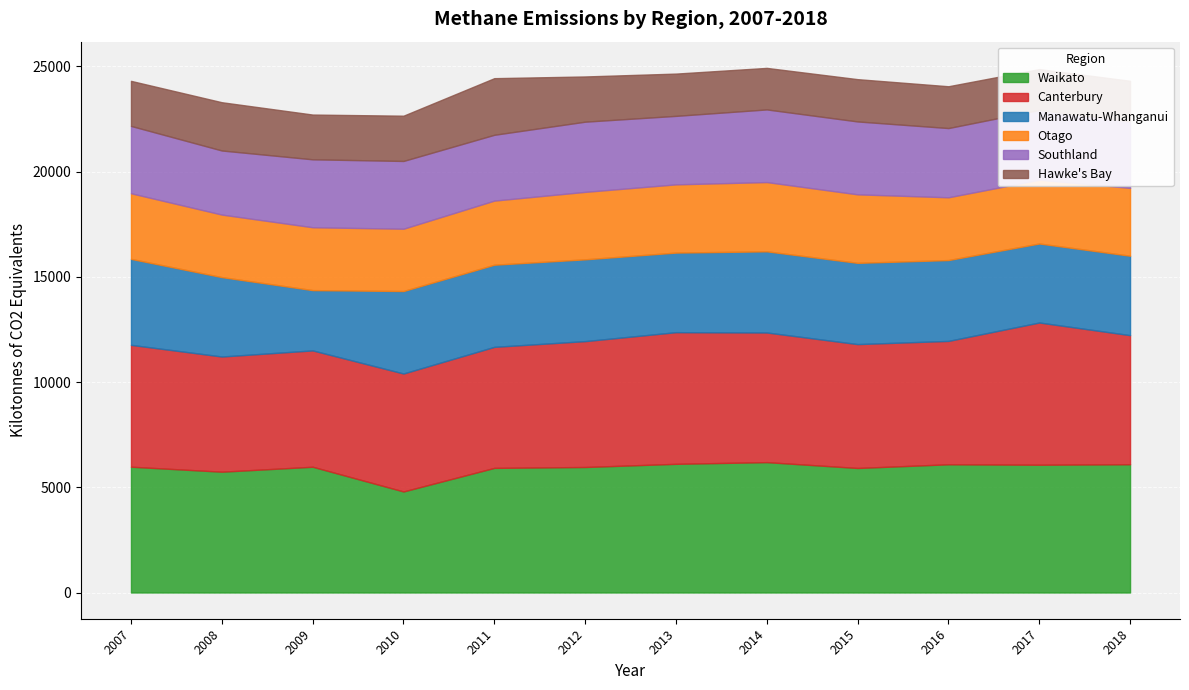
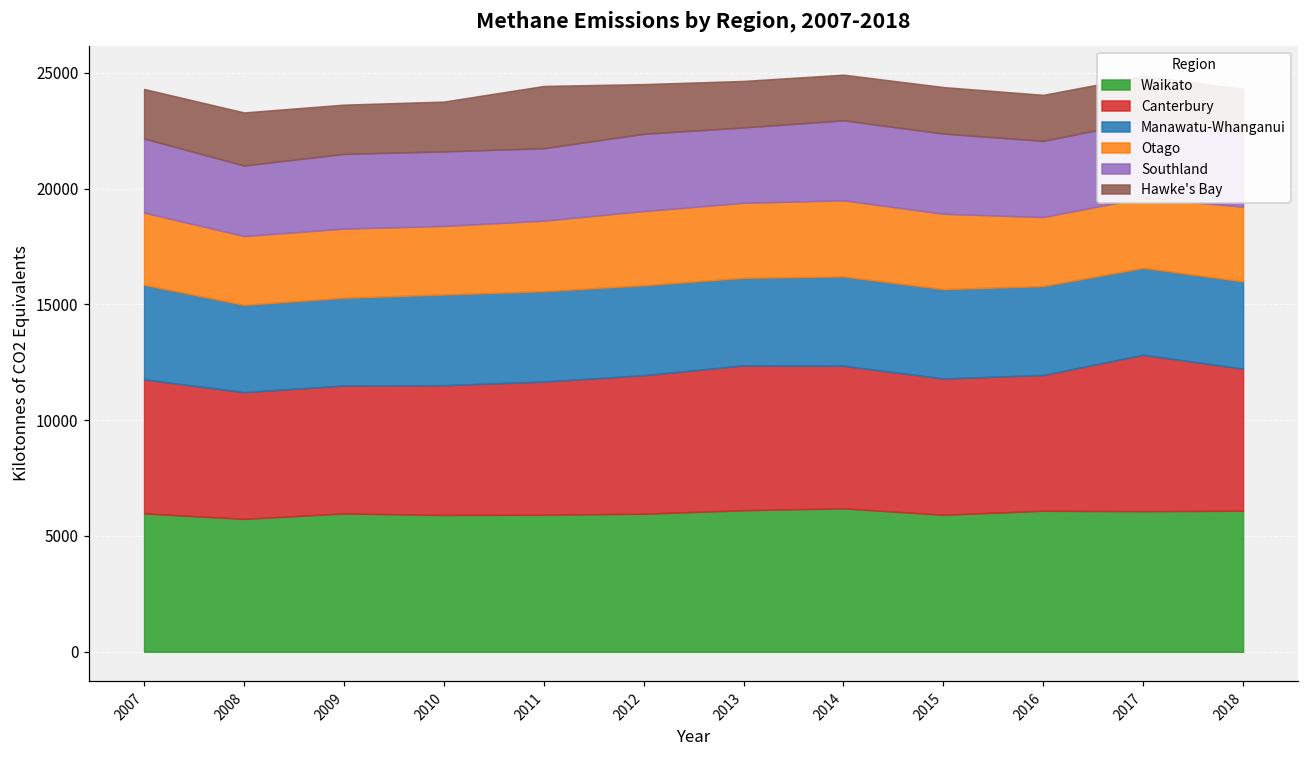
Manawatu-Whanganui, 2009: 2900 -> 3800
Waikato, 2010: 4800 -> 5900
